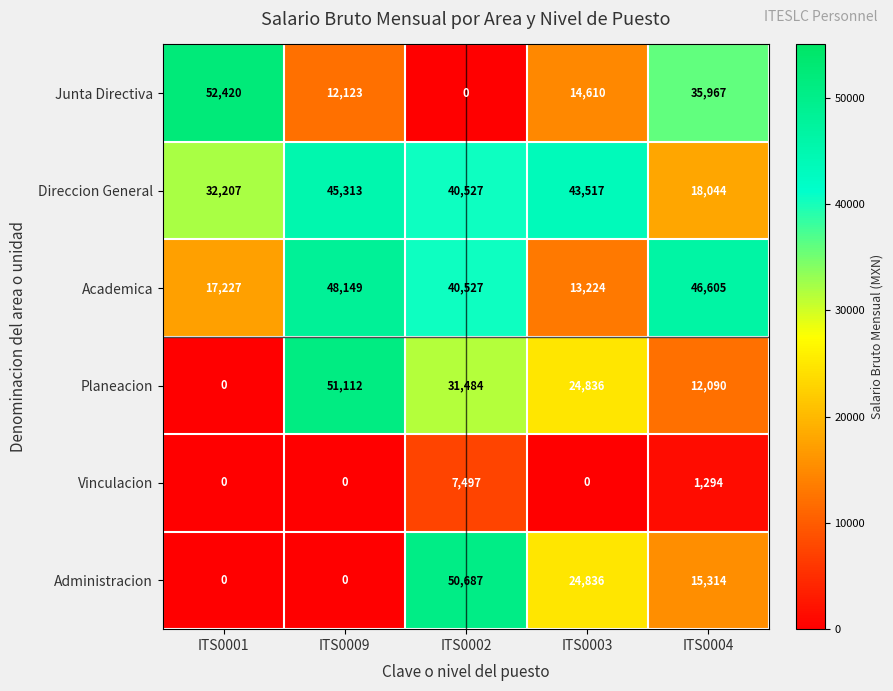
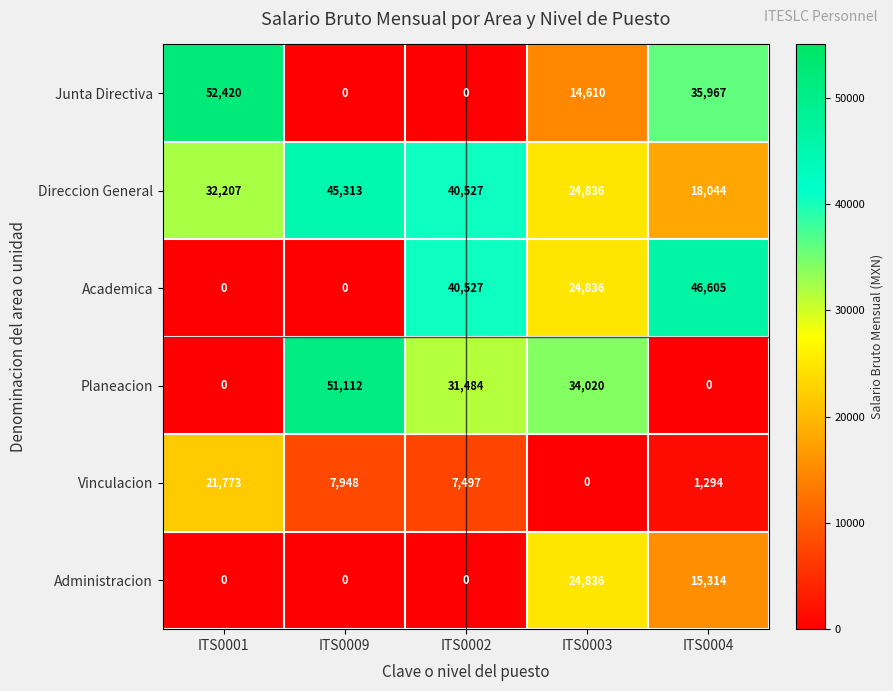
Junta Directiva, ITS0009: 12,123 -> 0
Direccion General, ITS0003: 43,517 -> 24,836
Academica, ITS0001: 17,227 -> 0
Academica, ITS0009: 48,149 -> 0
Academica, ITS0003: 13,224 -> 24,836
Planeacion, ITS0003: 24,836 -> 34,020
Planeacion, ITS0004: 12,090 -> 0
Vinculacion, ITS0001: 0 -> 21,773
Vinculacion, ITS0009: 0 -> 7,948
Administracion, ITS0002: 50,687 -> 0
